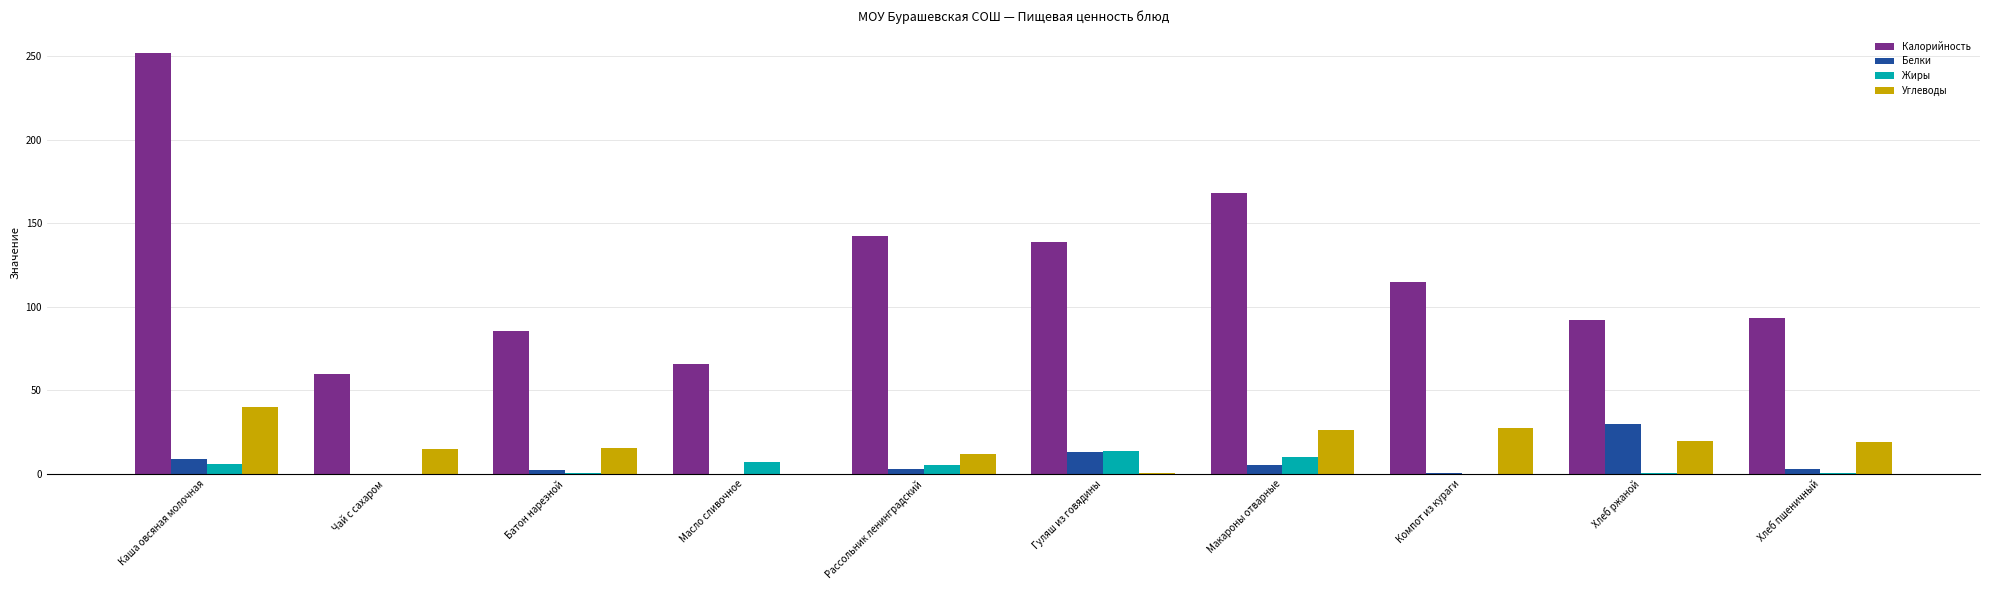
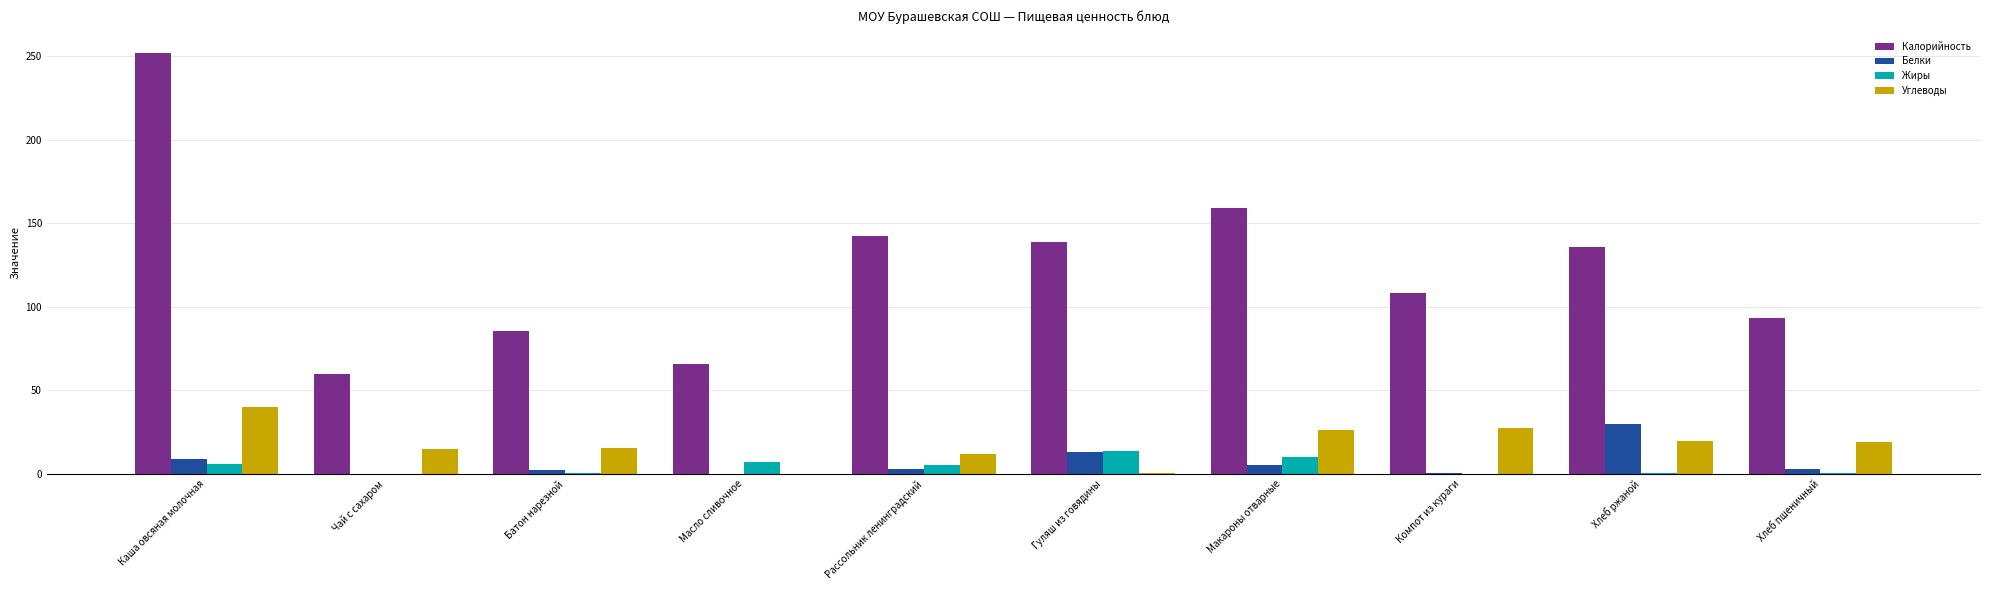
Калорийность, Макароны отварные: 168 -> 159
Калорийность, Компот из кураги: 115 -> 108
Калорийность, Хлеб ржаной: 92 -> 136
